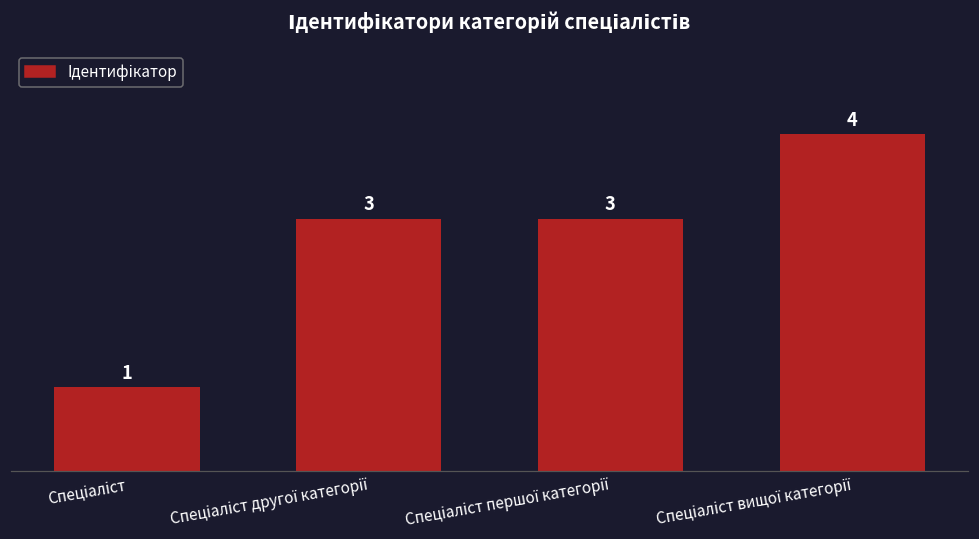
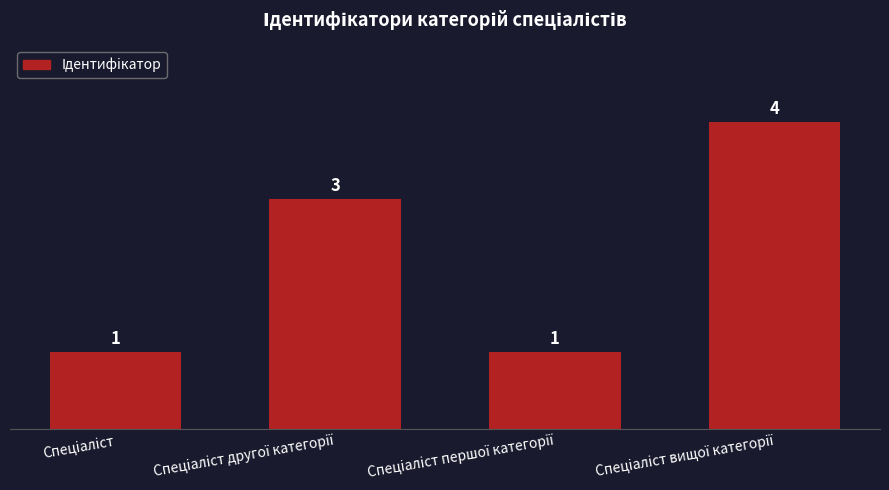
Спеціаліст першої категорії: 3 -> 1
